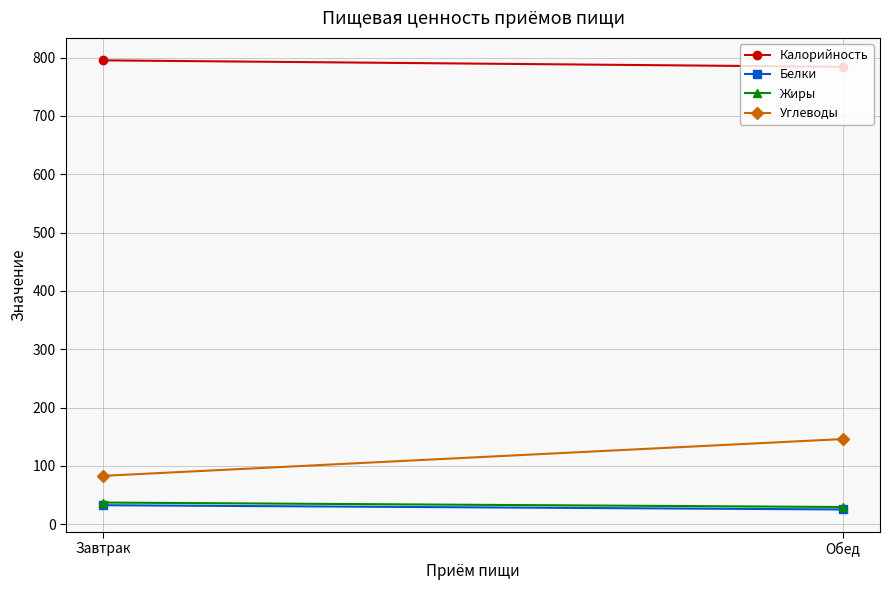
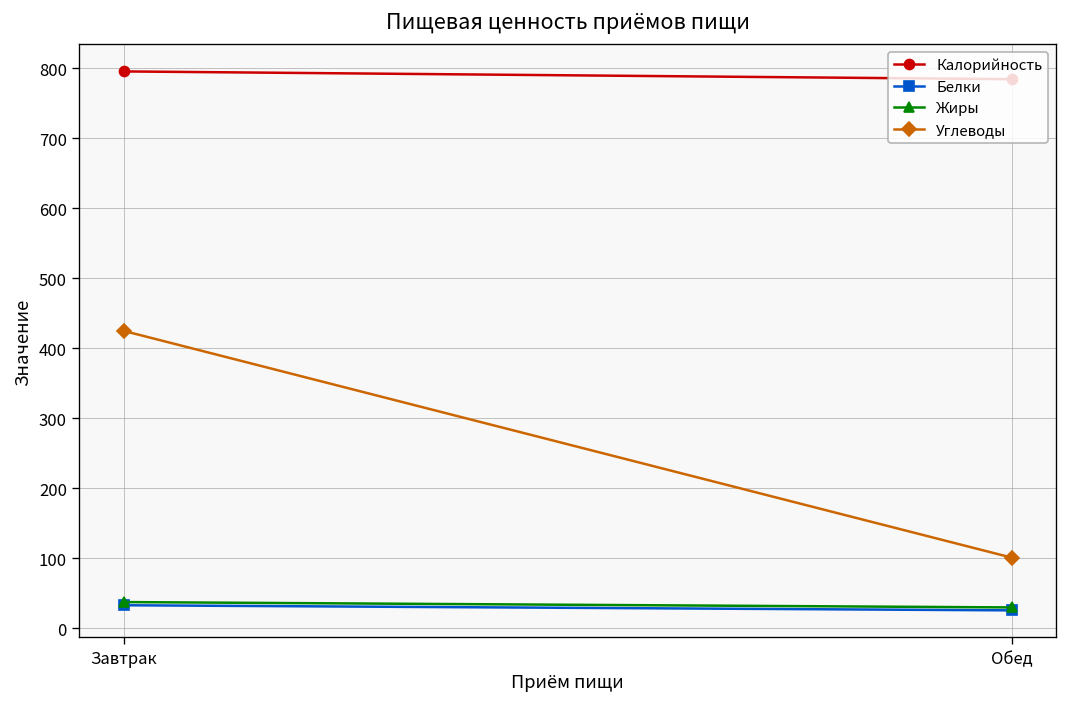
Углеводы, Завтрак: 80 -> 420
Углеводы, Обед: 150 -> 100
